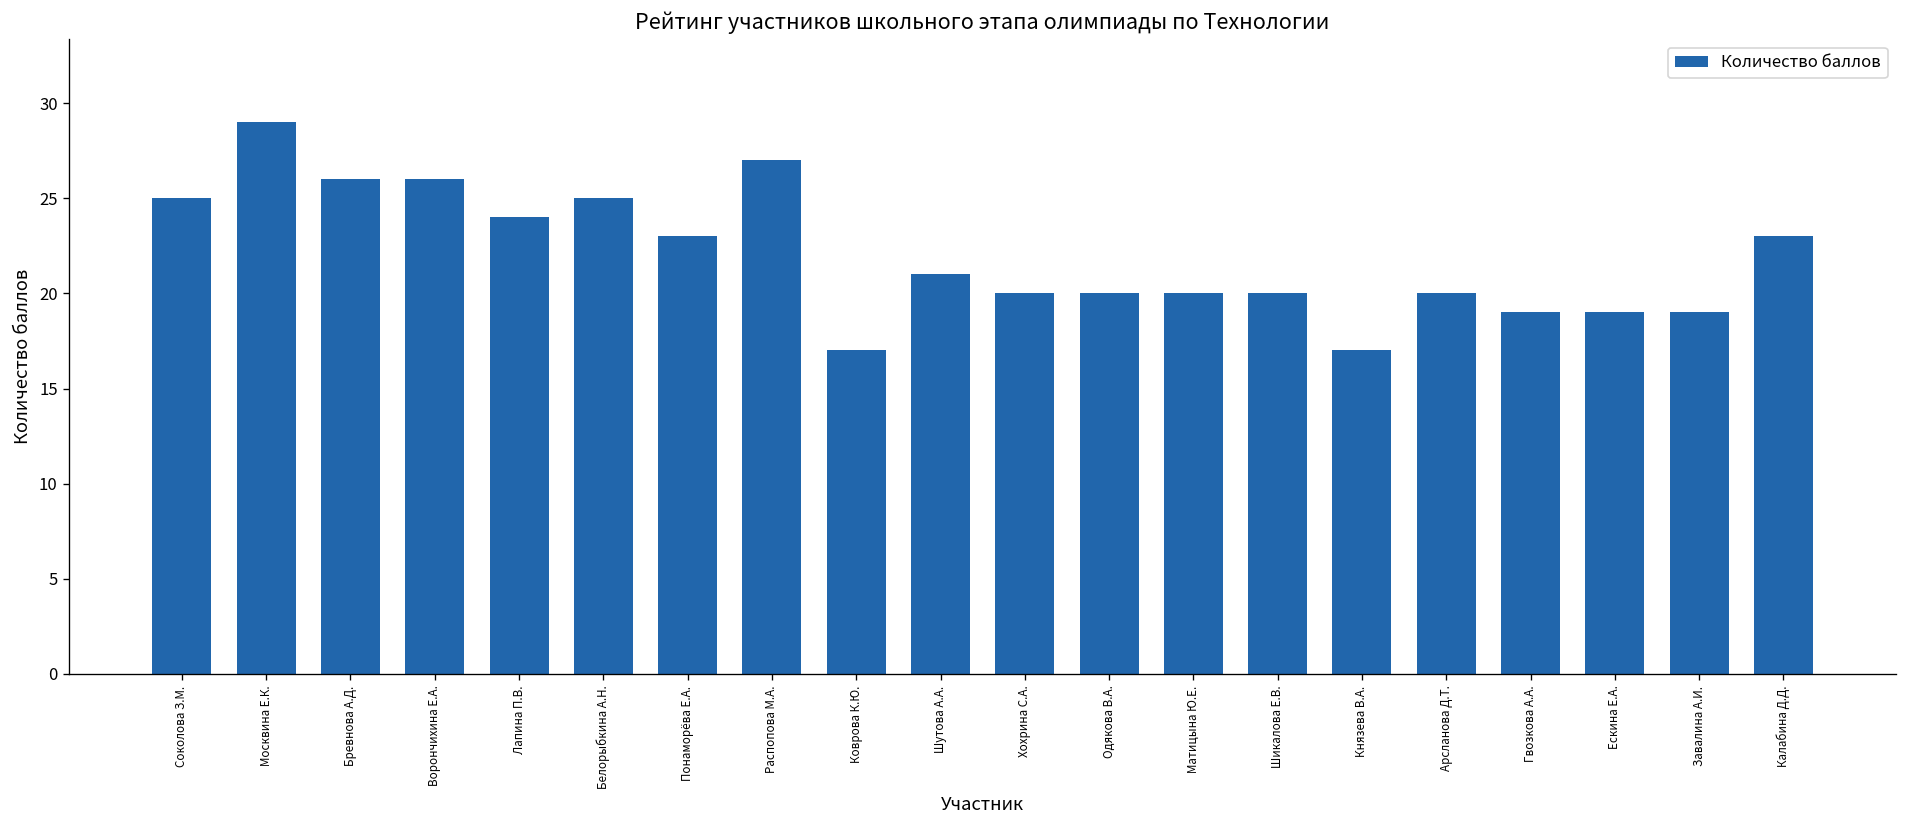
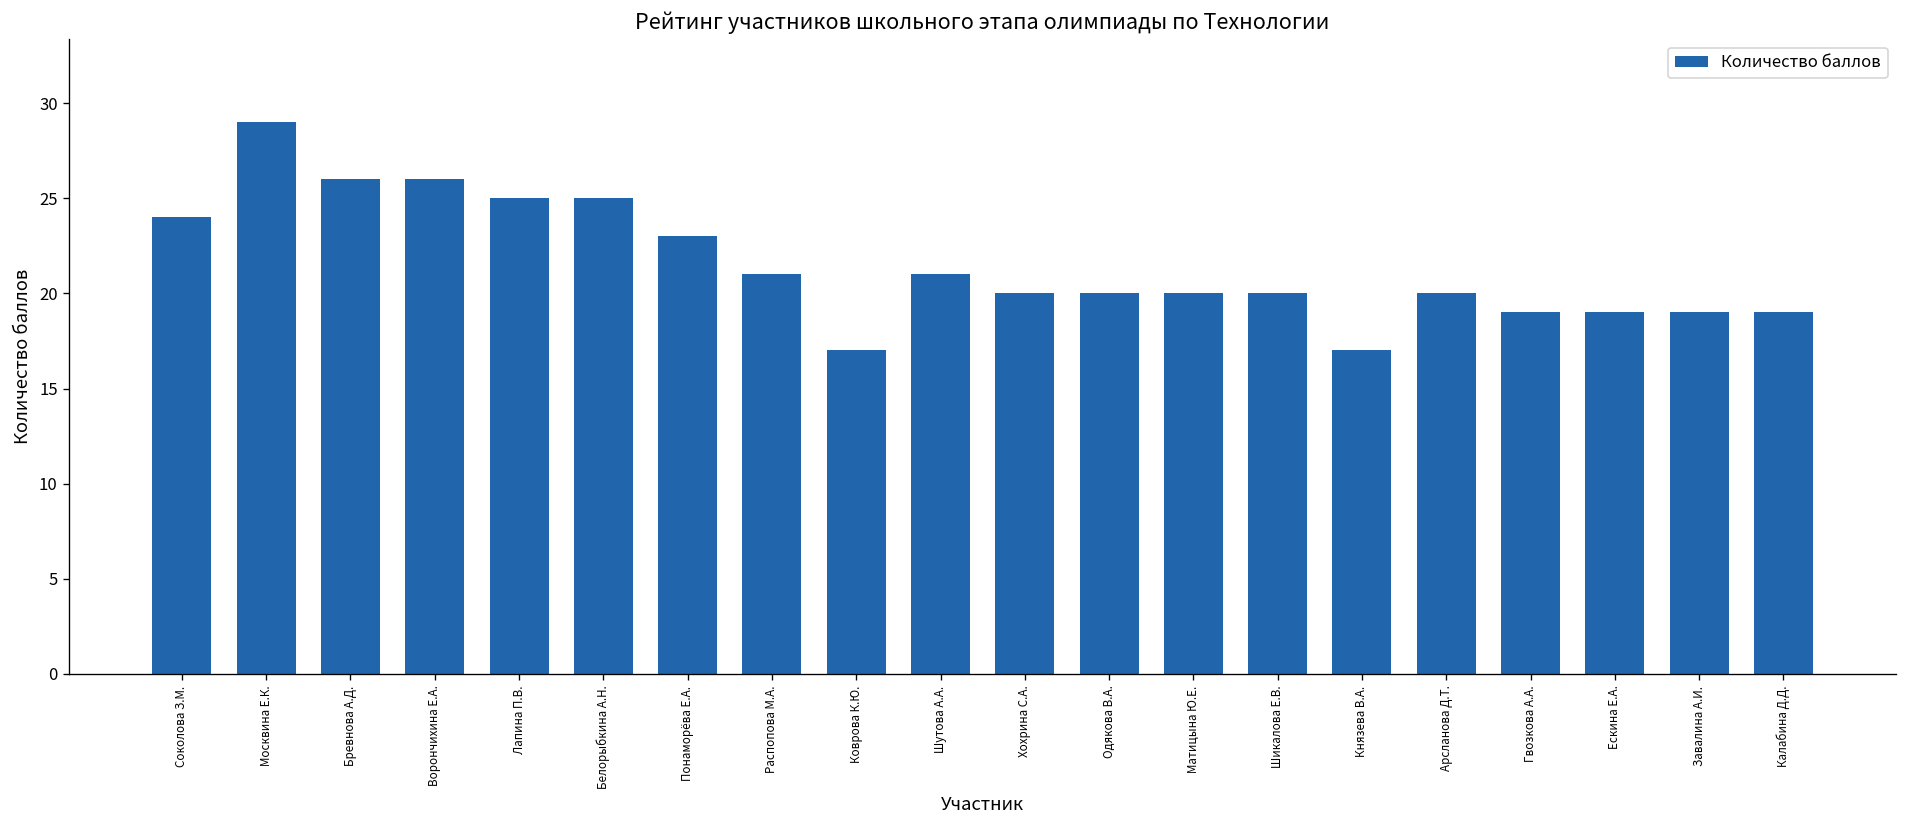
Соколова З.М.: 25 -> 24
Лапина П.В.: 24 -> 25
Распопова М.А.: 27 -> 21
Калабина Д.Д.: 23 -> 19
